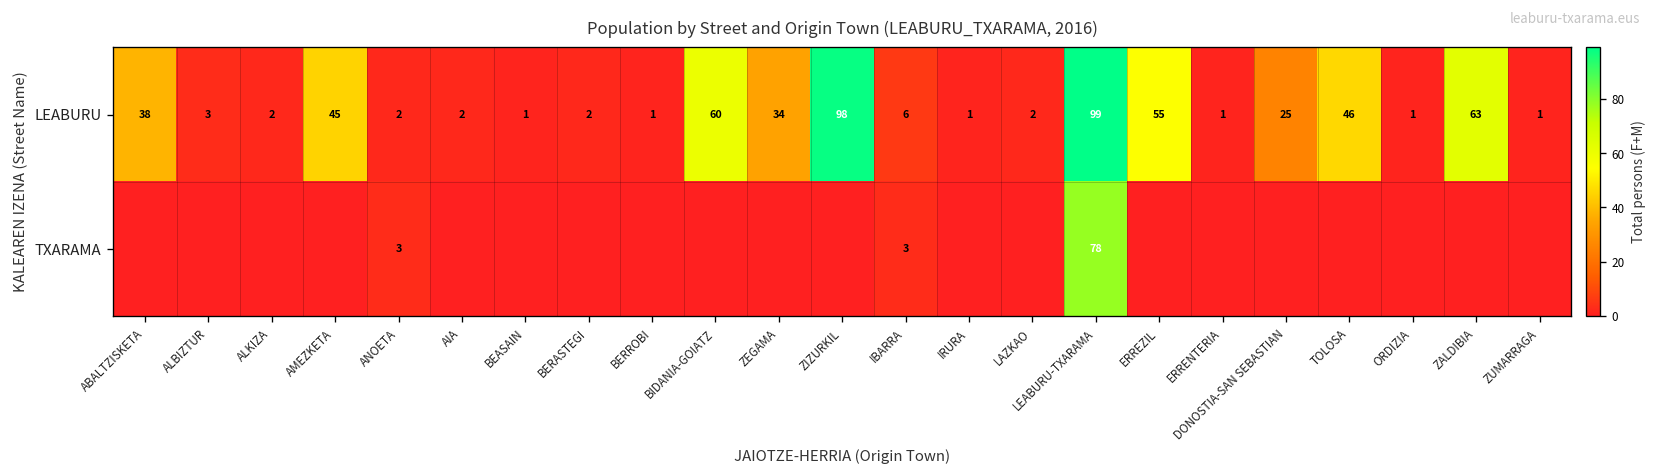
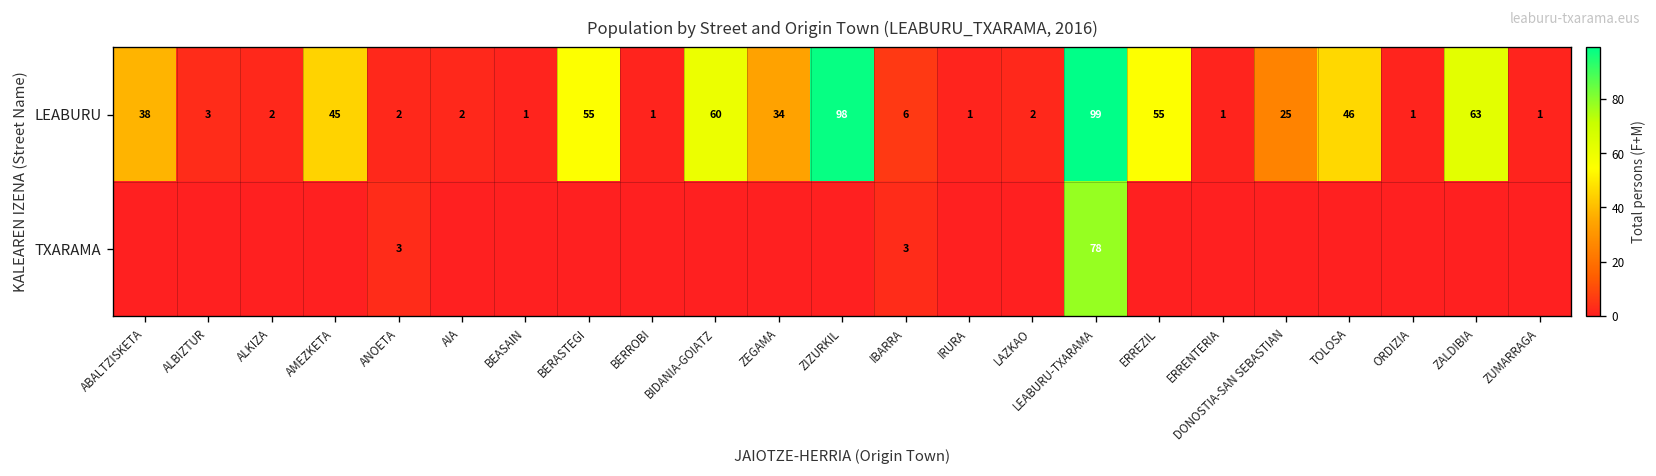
LEABURU, BERASTEGI: 2 -> 55
